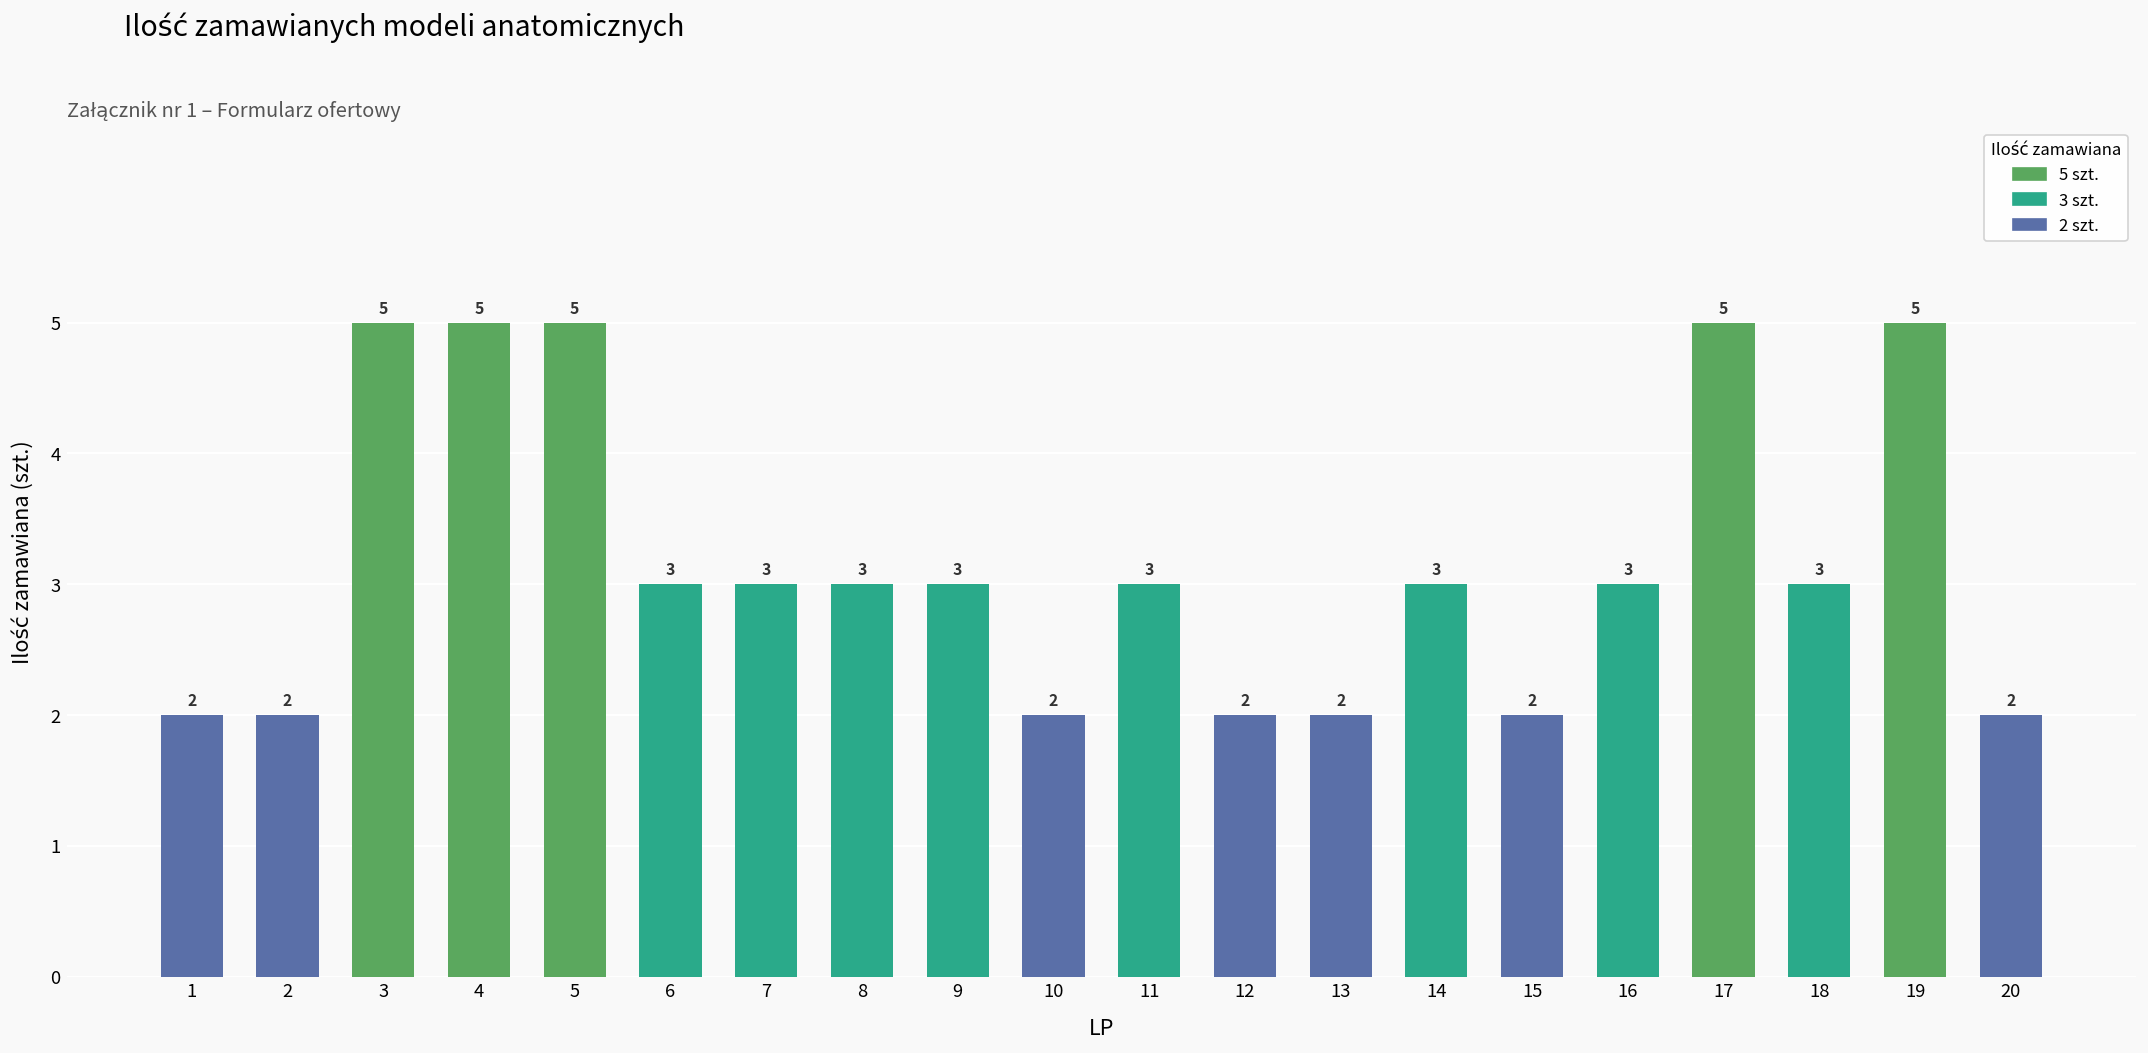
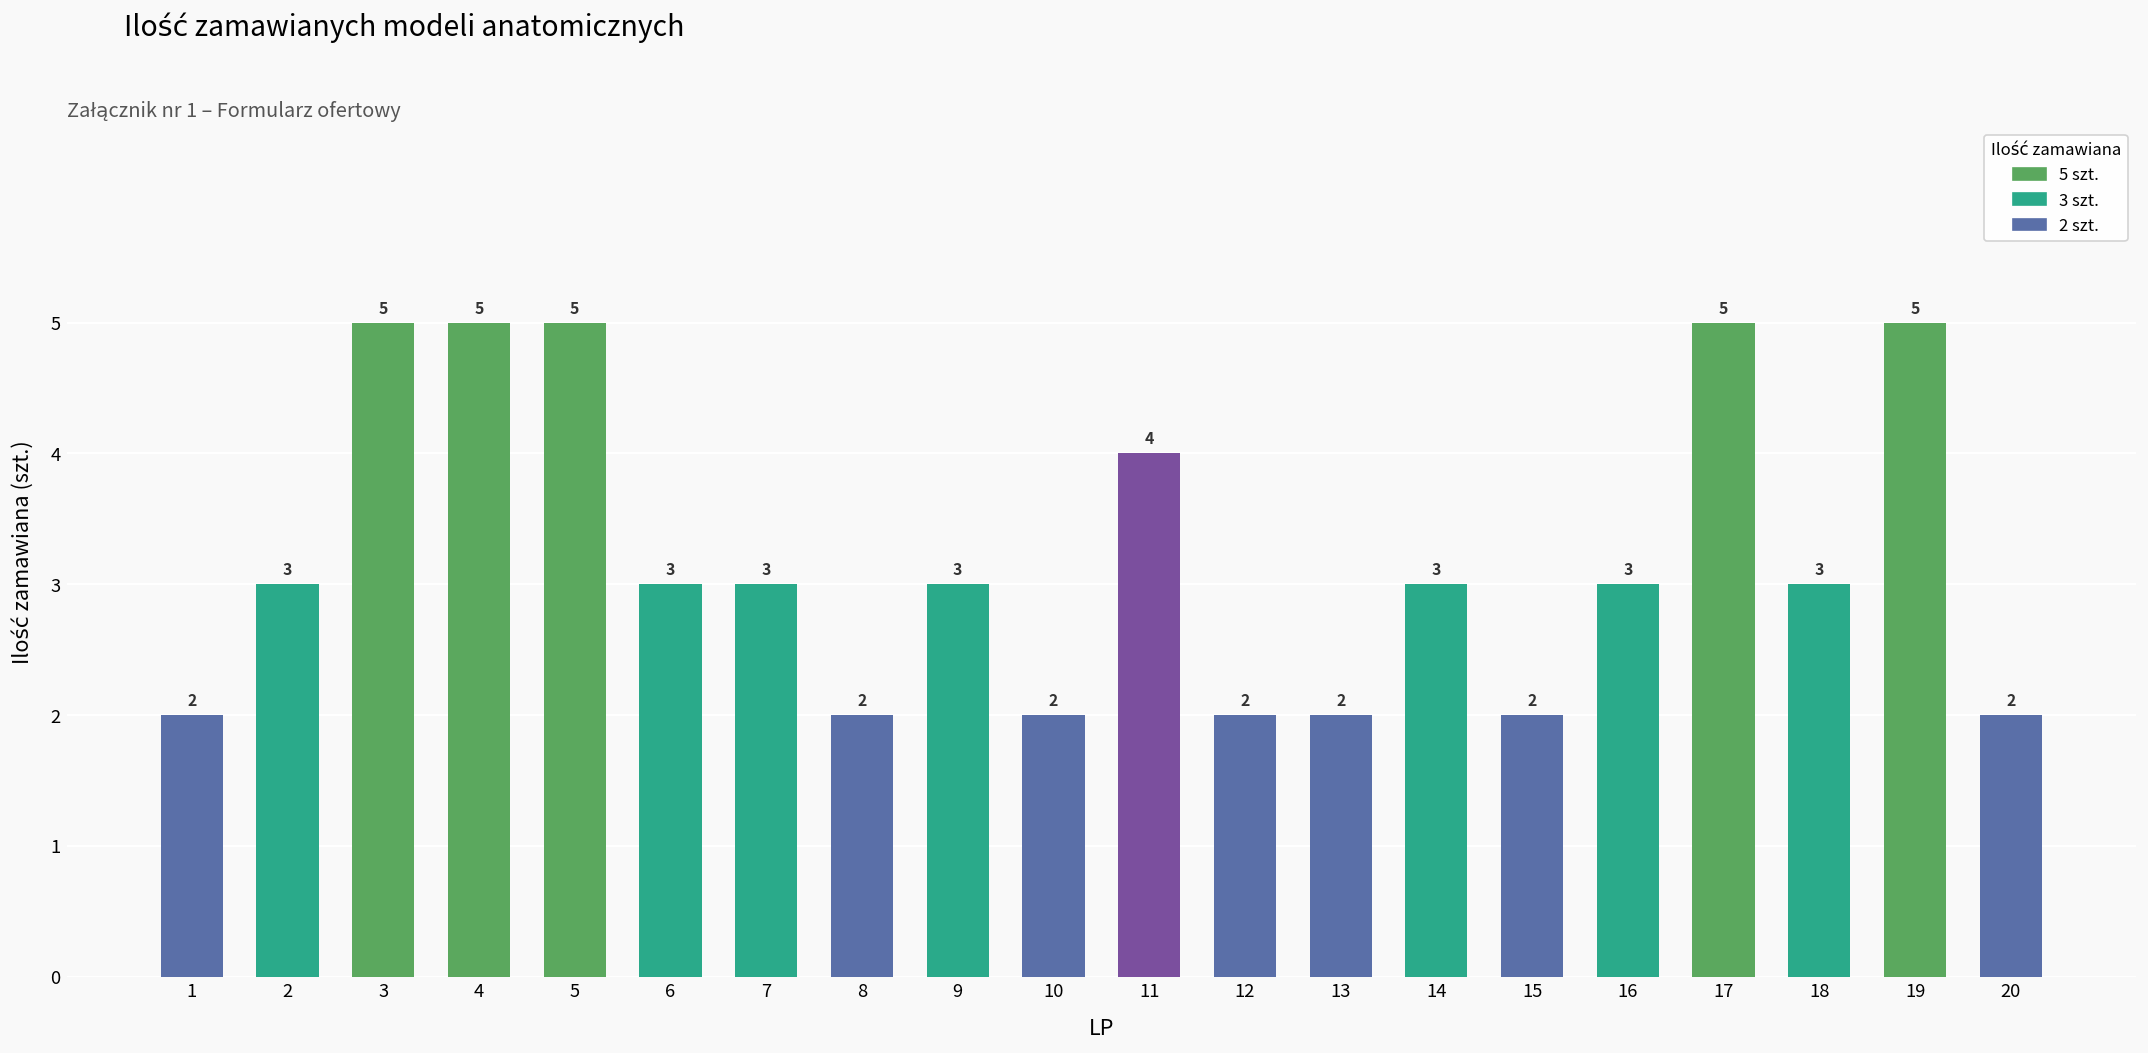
2: 2 -> 3
8: 3 -> 2
11: 3 -> 4
